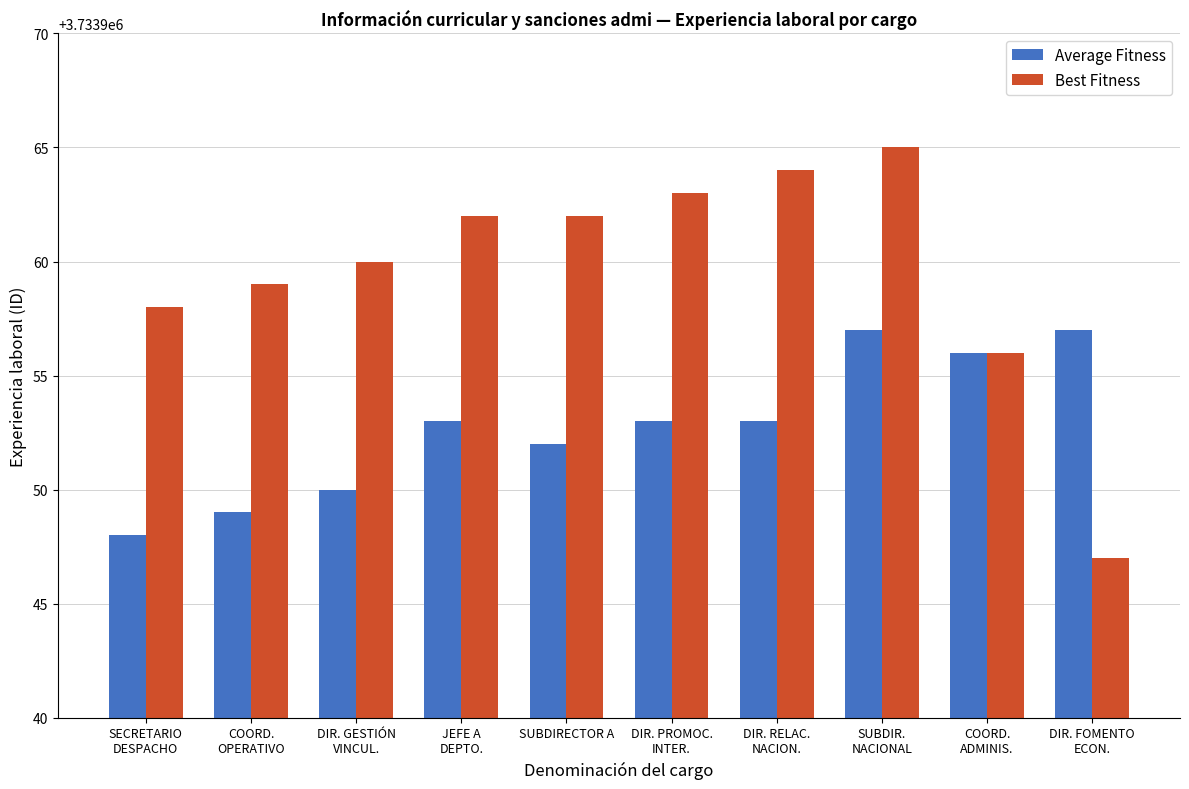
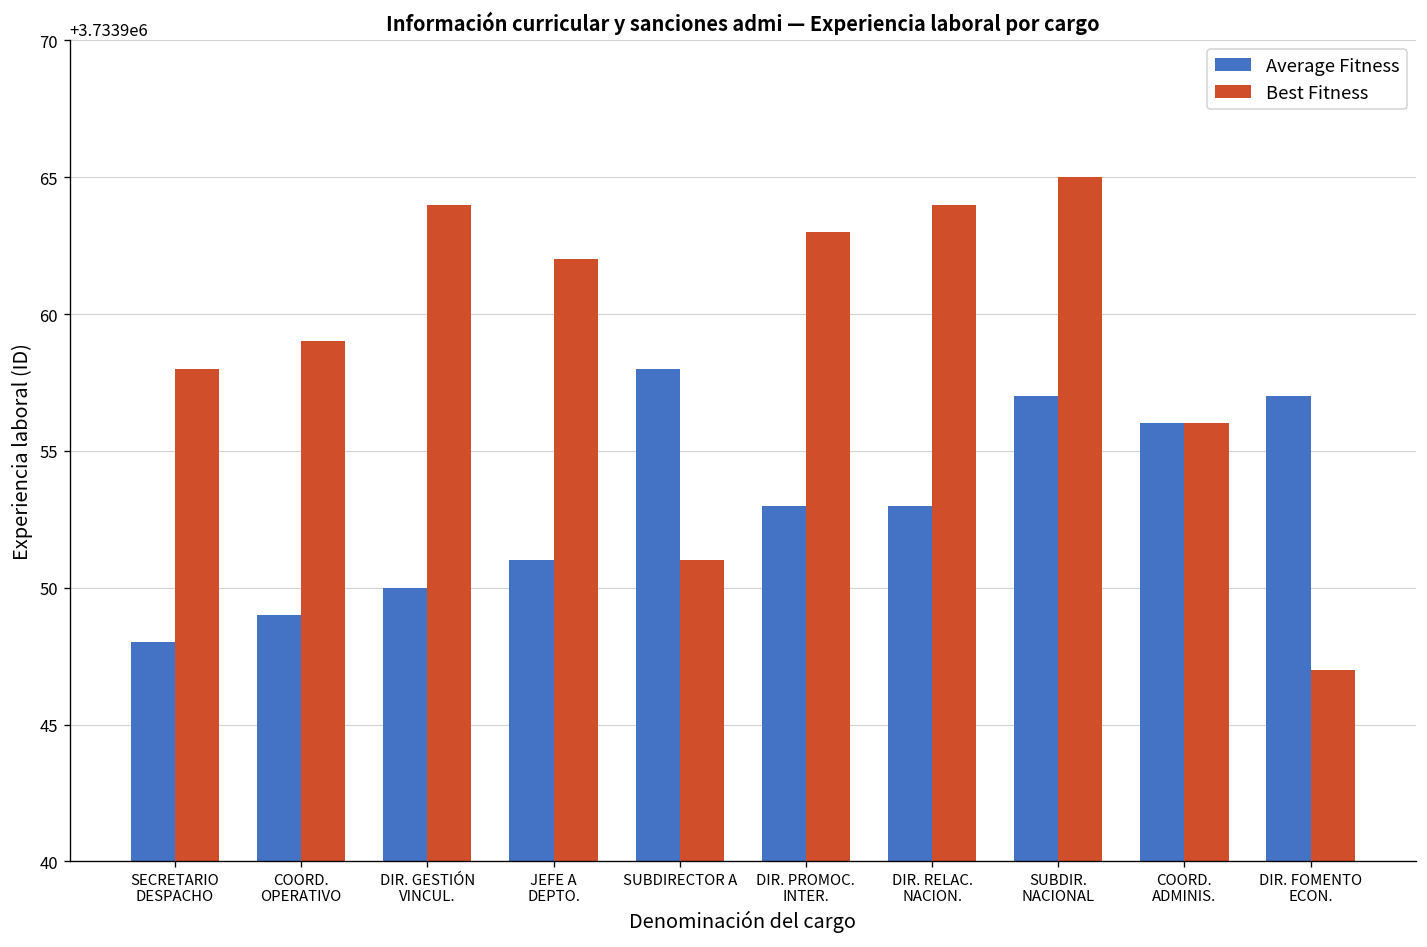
Best Fitness, DIR. GESTIÓN VINCUL.: 3733960 -> 3733964
Average Fitness, JEFE A DEPTO.: 3733953 -> 3733951
Average Fitness, SUBDIRECTOR A: 3733952 -> 3733958
Best Fitness, SUBDIRECTOR A: 3733962 -> 3733951
